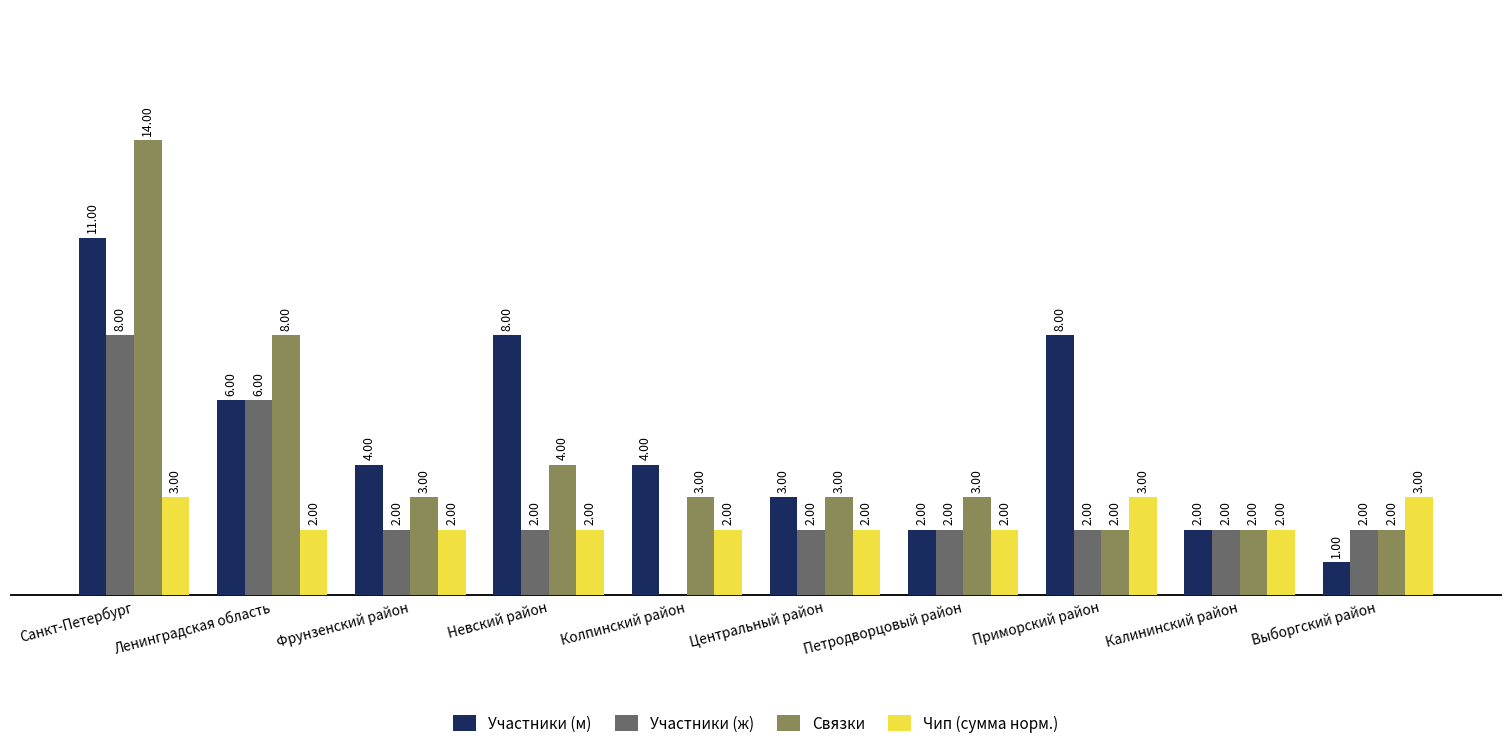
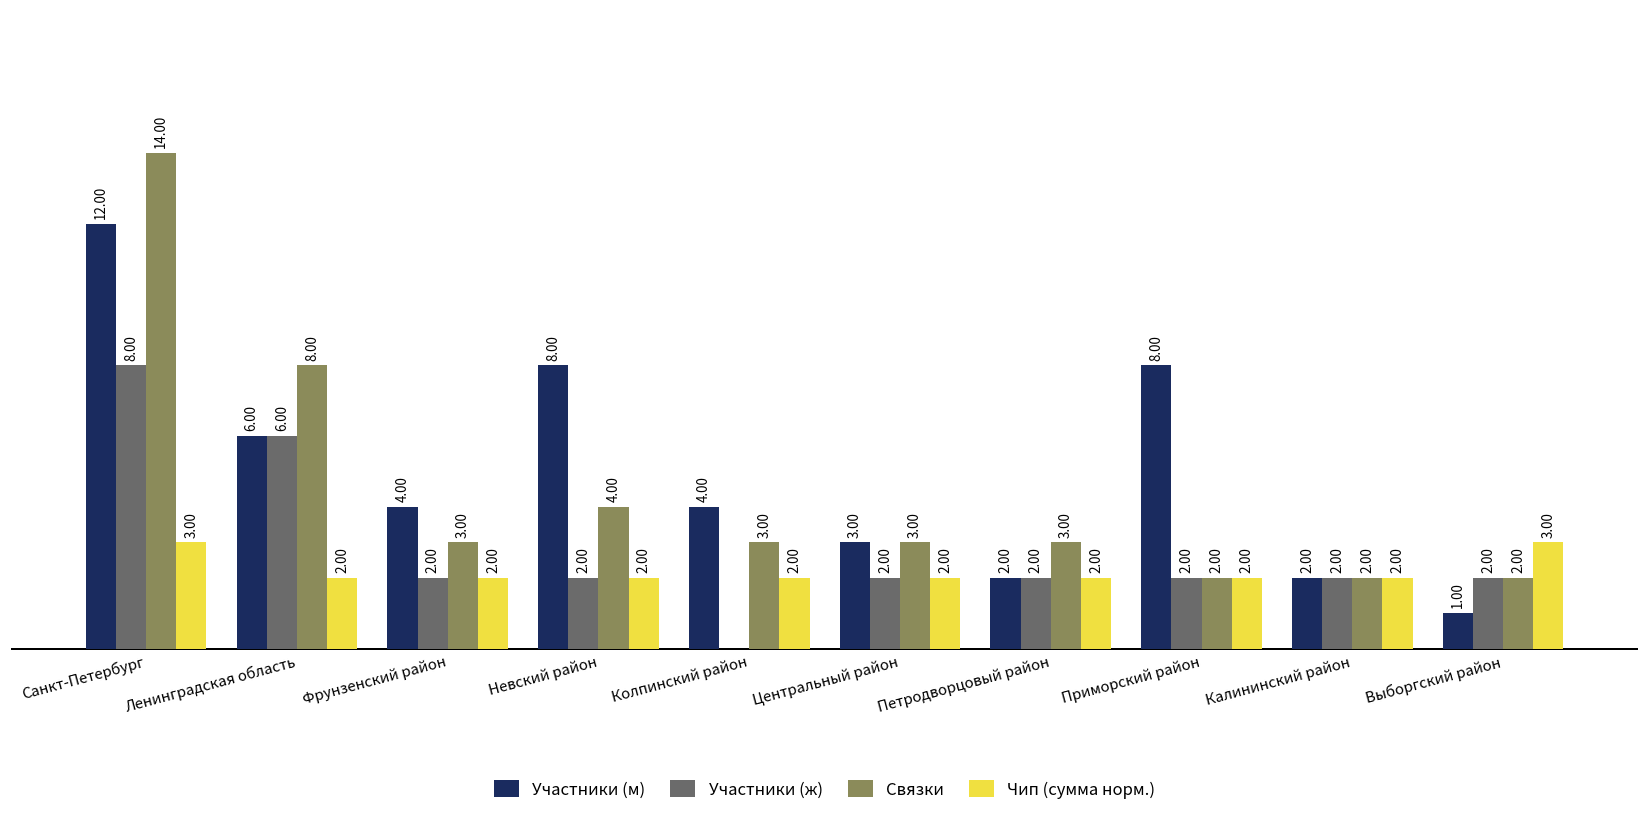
Участники (м), Санкт-Петербург: 11.00 -> 12.00
Чип (сумма норм.), Приморский район: 3.00 -> 2.00
